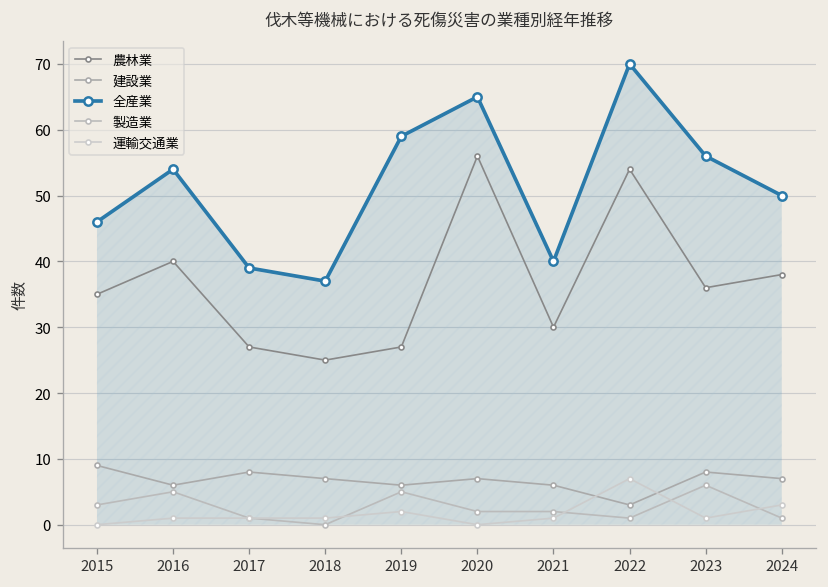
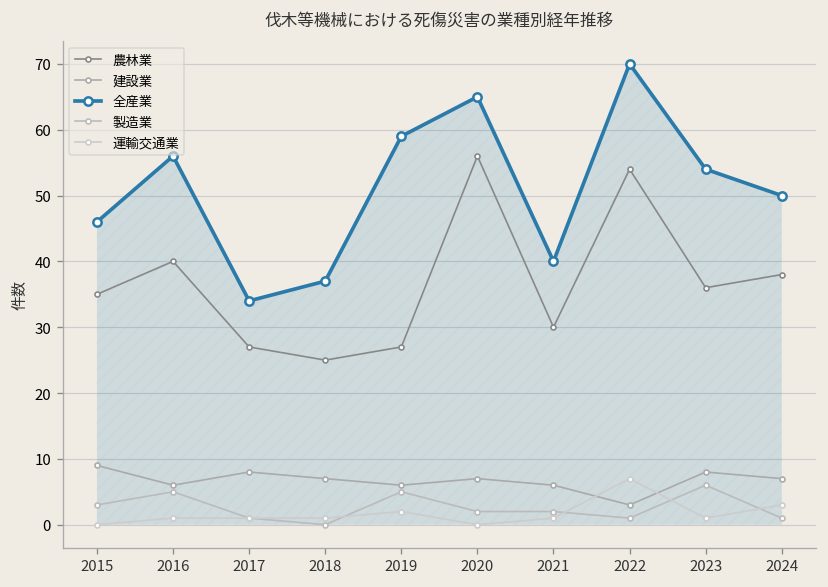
全産業, 2016: 54 -> 56
全産業, 2017: 39 -> 34
全産業, 2023: 56 -> 54
